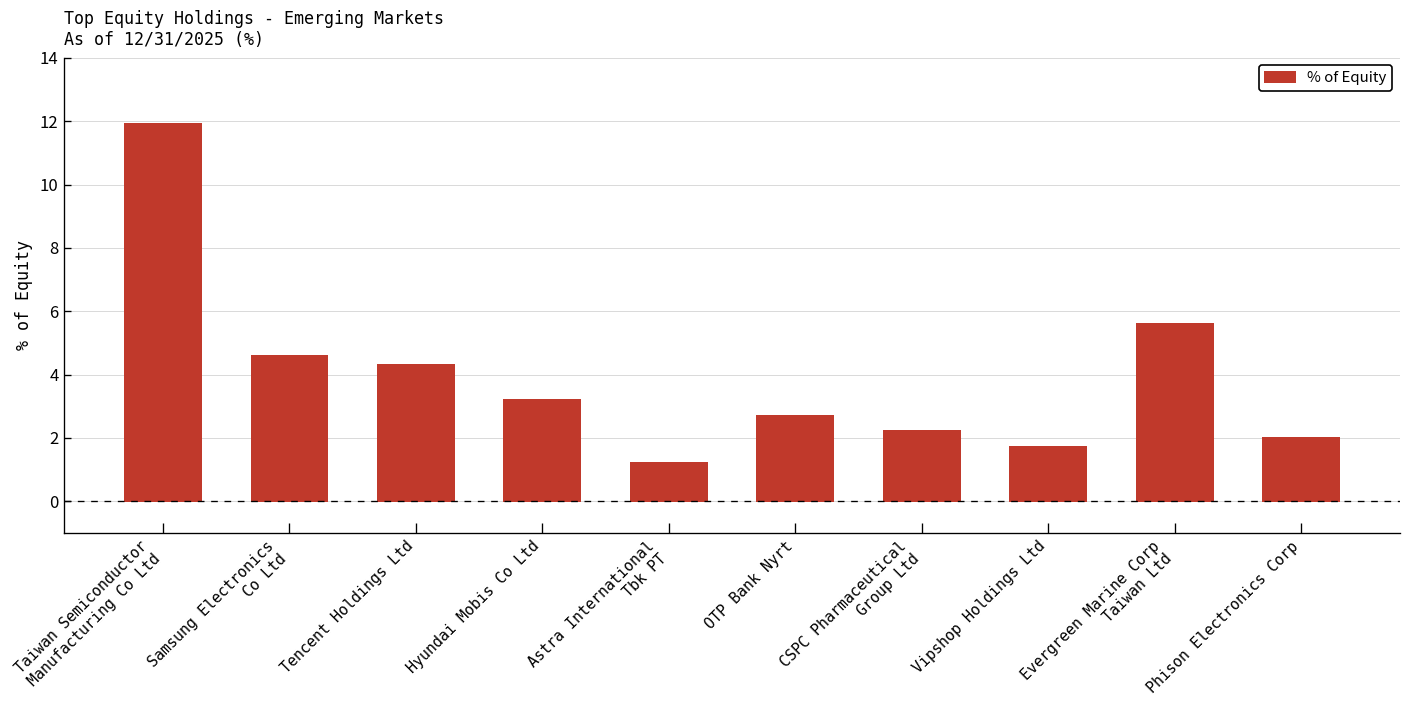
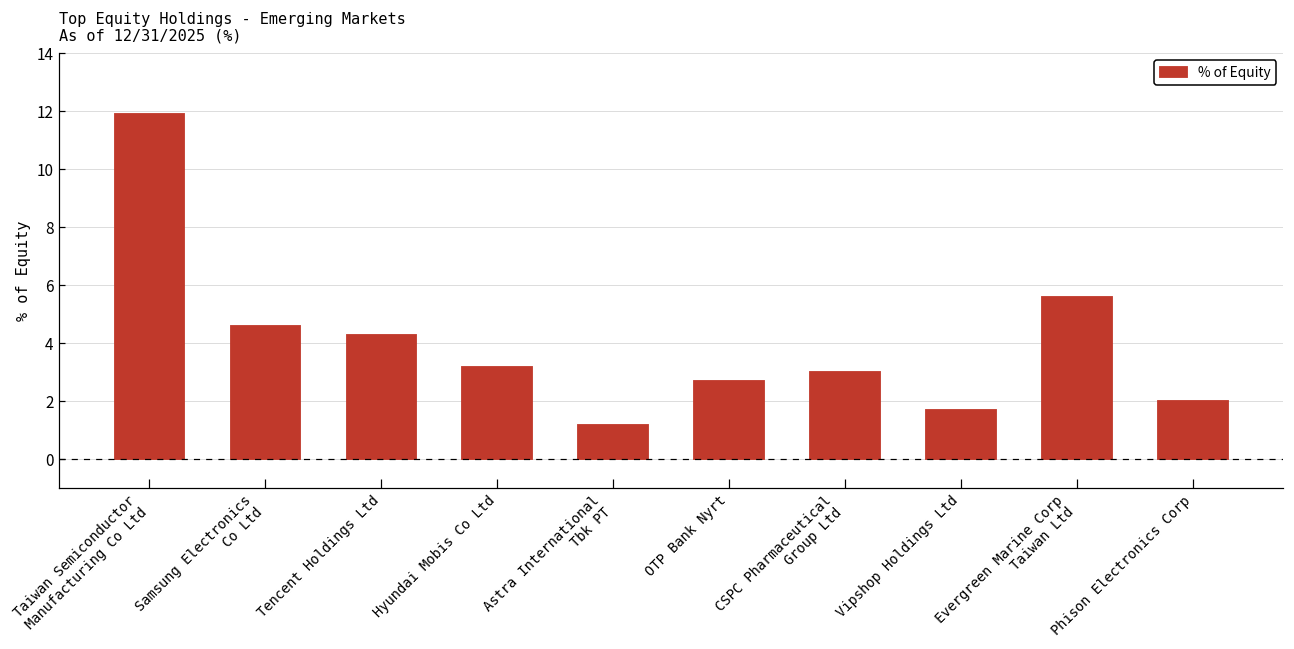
CSPC Pharmaceutical Group Ltd: 2.2 -> 3.0
